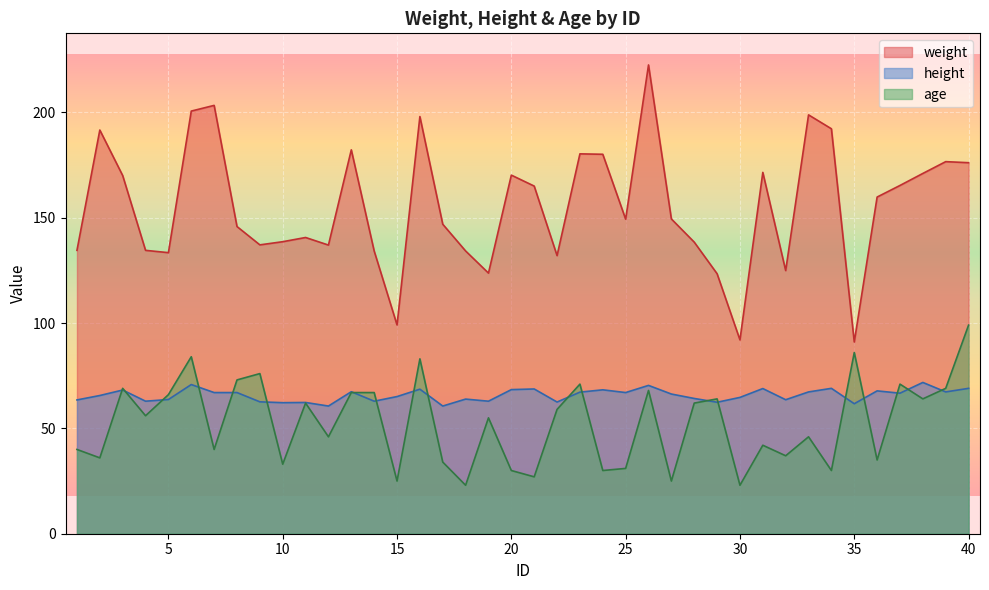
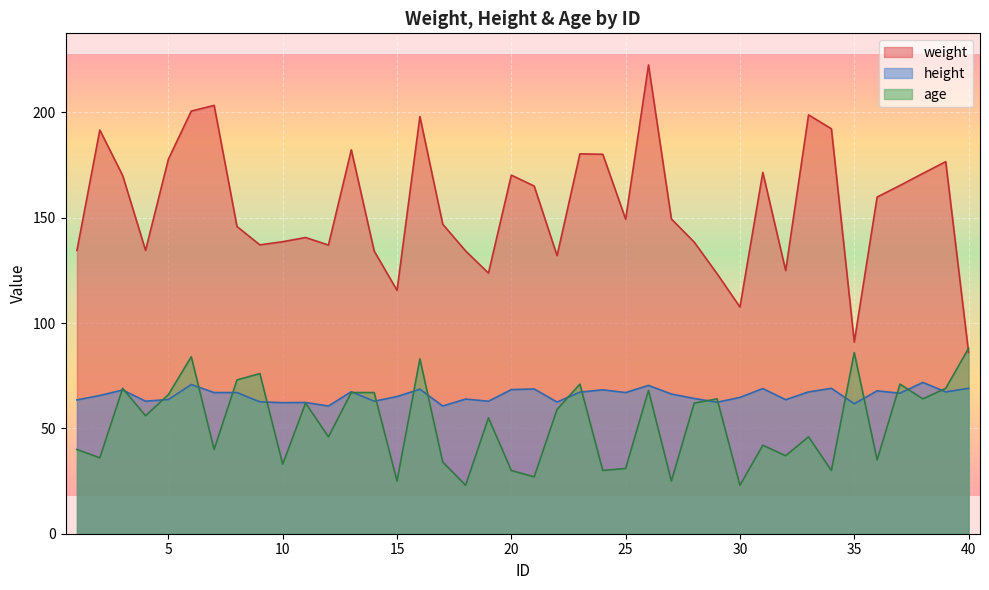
weight, 5: 133 -> 178
weight, 15: 99 -> 116
weight, 30: 92 -> 108
weight, 40: 176 -> 86
age, 40: 99 -> 88
